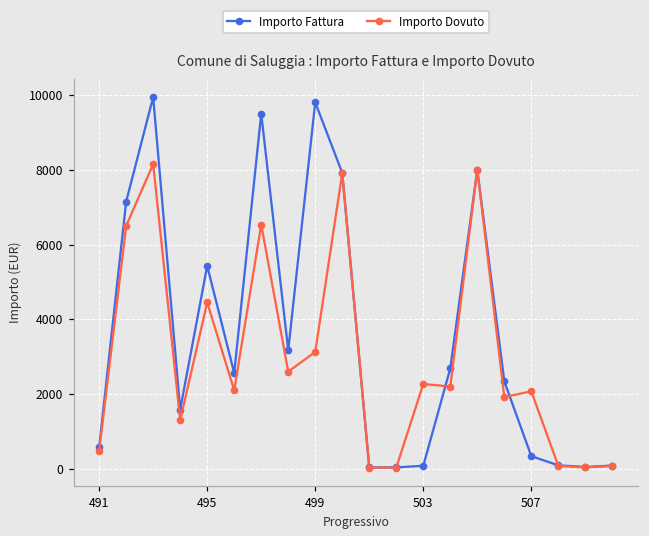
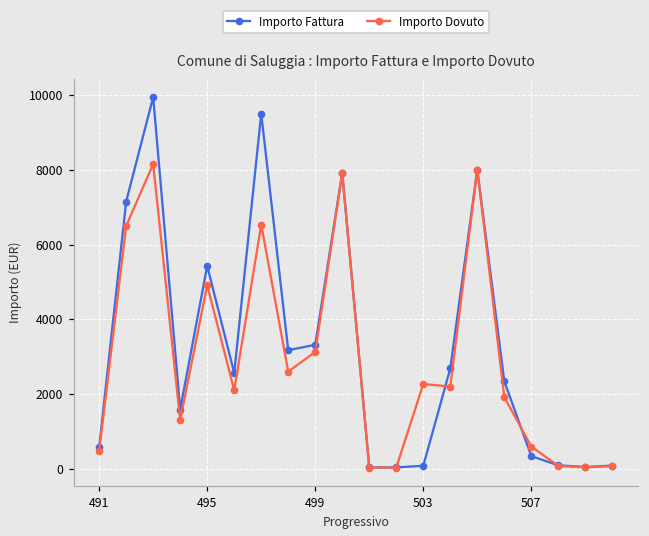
Importo Dovuto, 495: 4500 -> 4900
Importo Fattura, 499: 9800 -> 3300
Importo Dovuto, 507: 2100 -> 600
